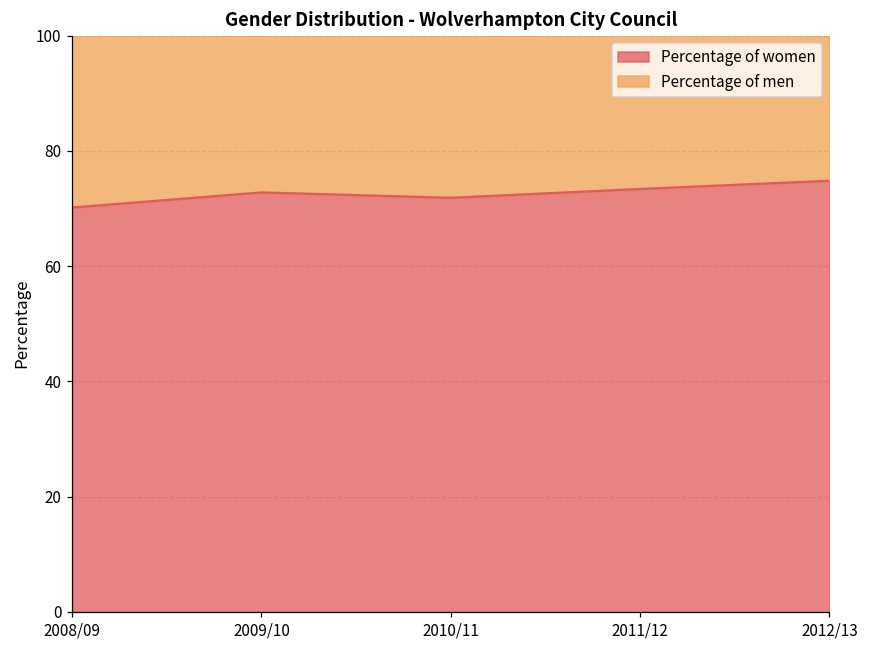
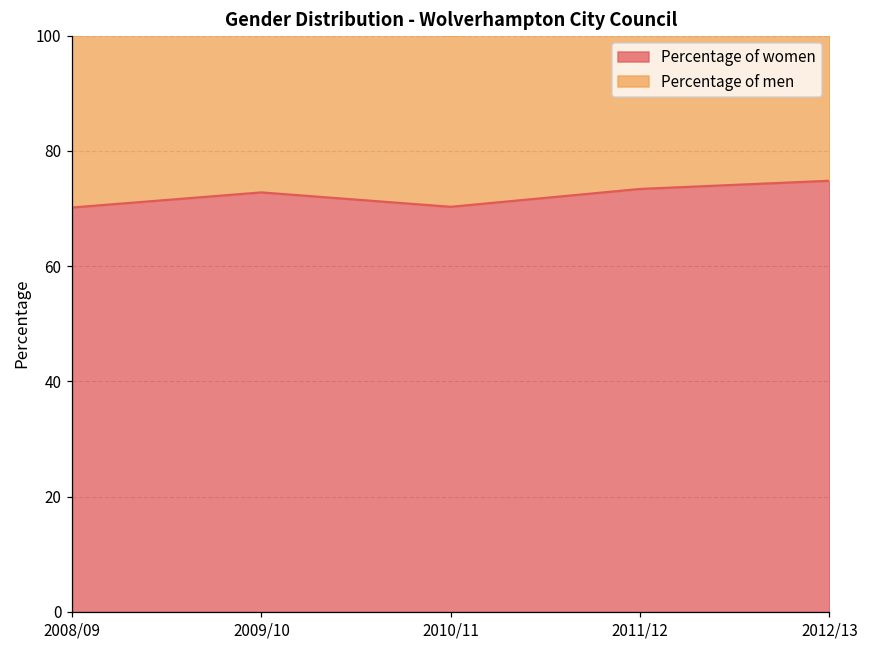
Percentage of women, 2010/11: 72 -> 70
